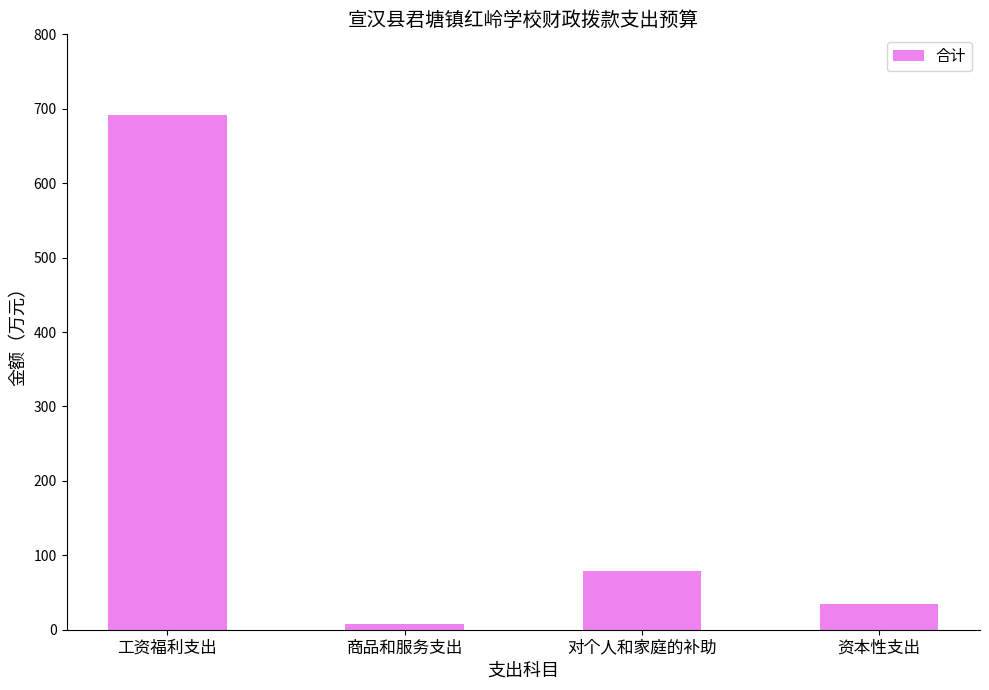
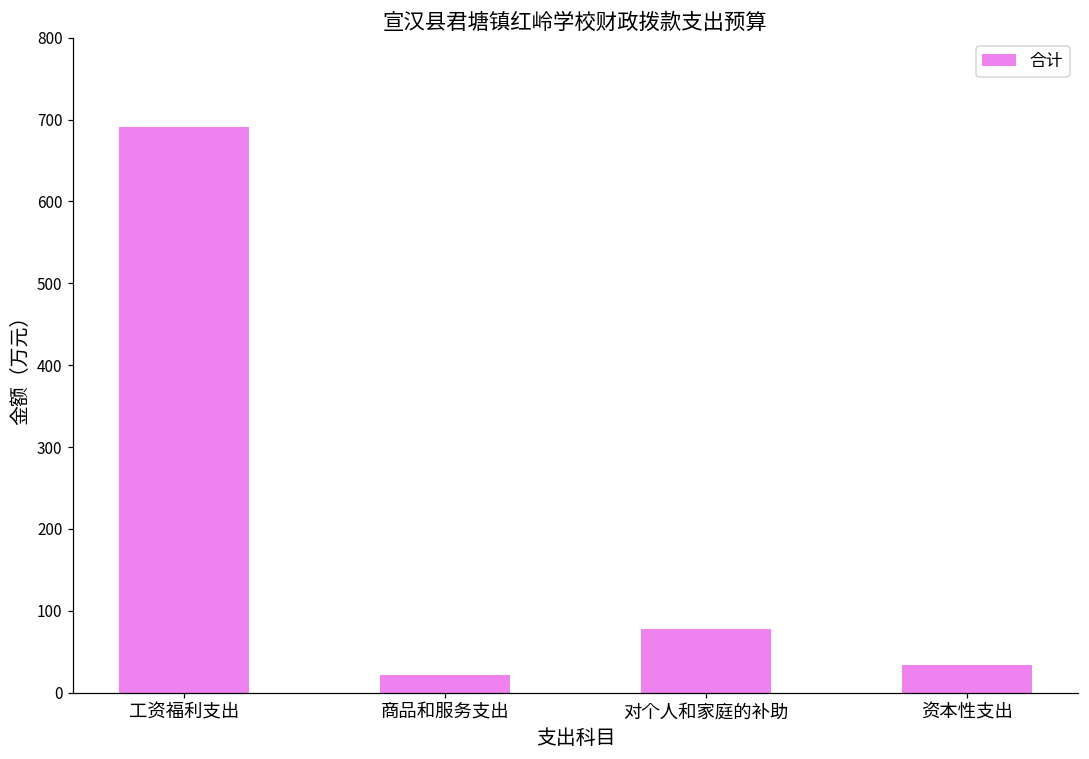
商品和服务支出: 10 -> 20
